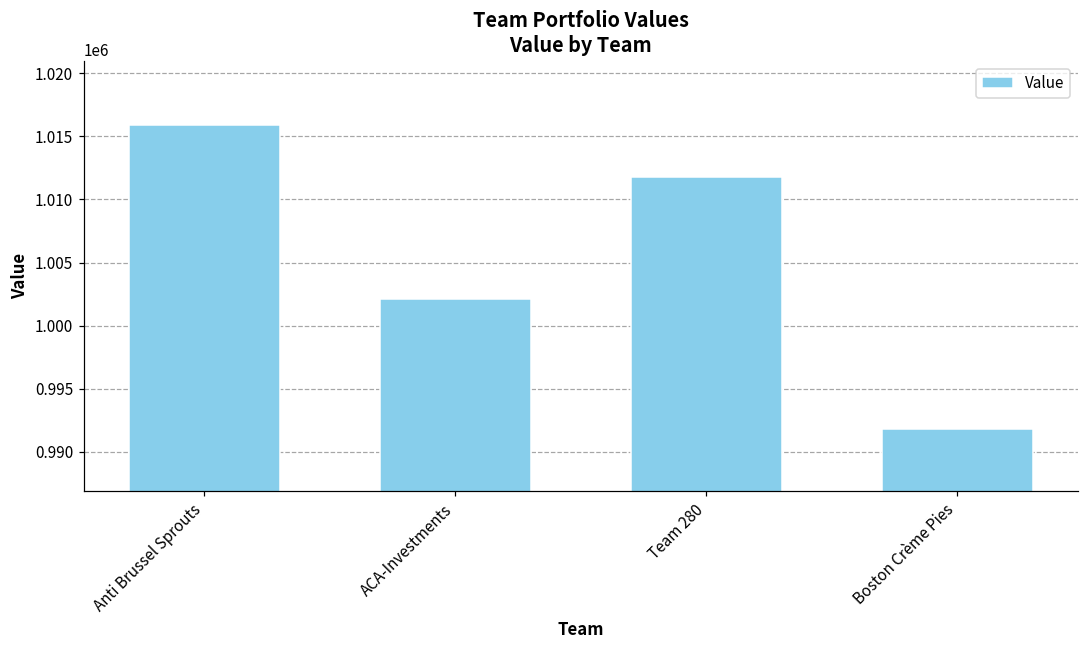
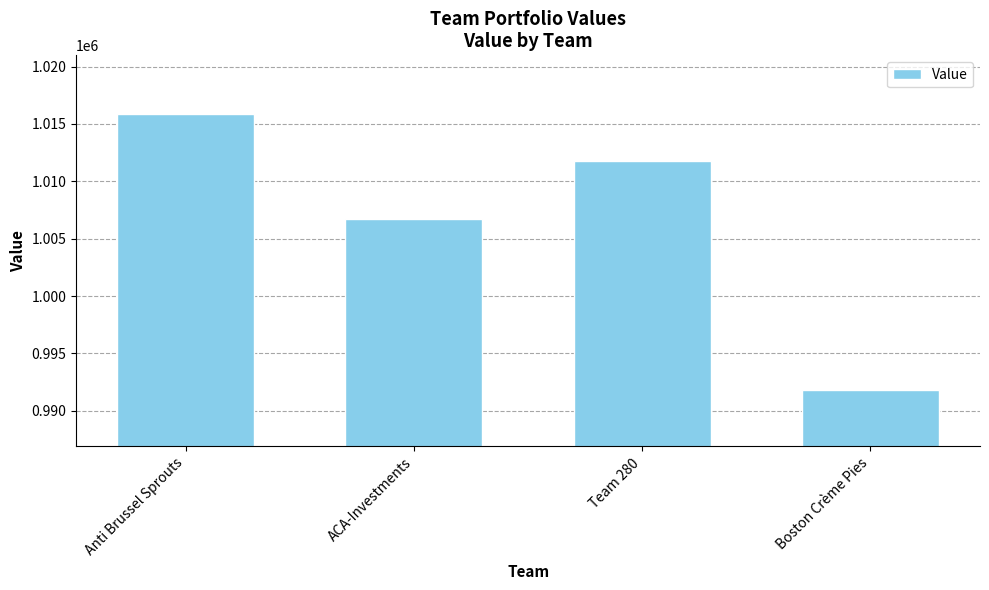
ACA-Investments: 1002100 -> 1006700
